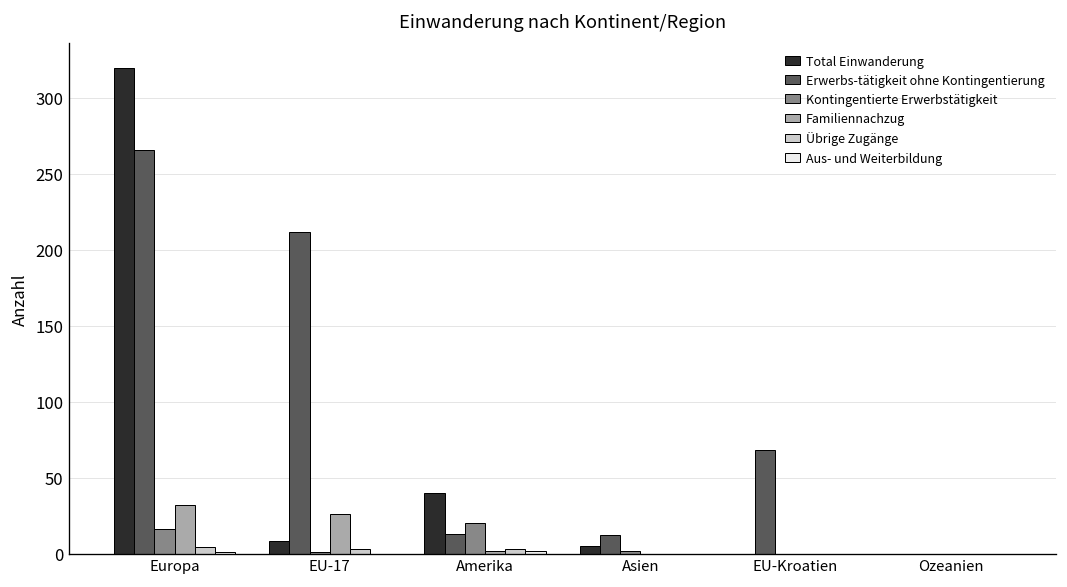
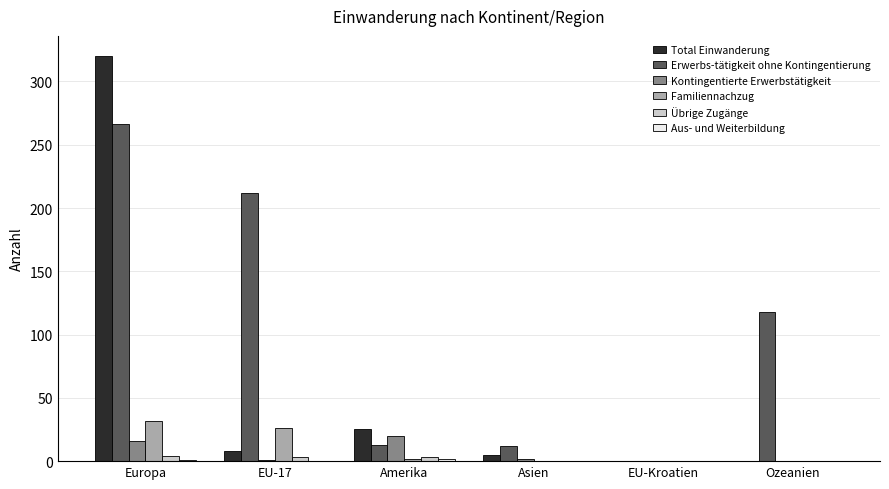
Total Einwanderung, Amerika: 40 -> 25
Erwerbs-tätigkeit ohne Kontingentierung, EU-Kroatien: 68 -> 0
Erwerbs-tätigkeit ohne Kontingentierung, Ozeanien: 0 -> 118
